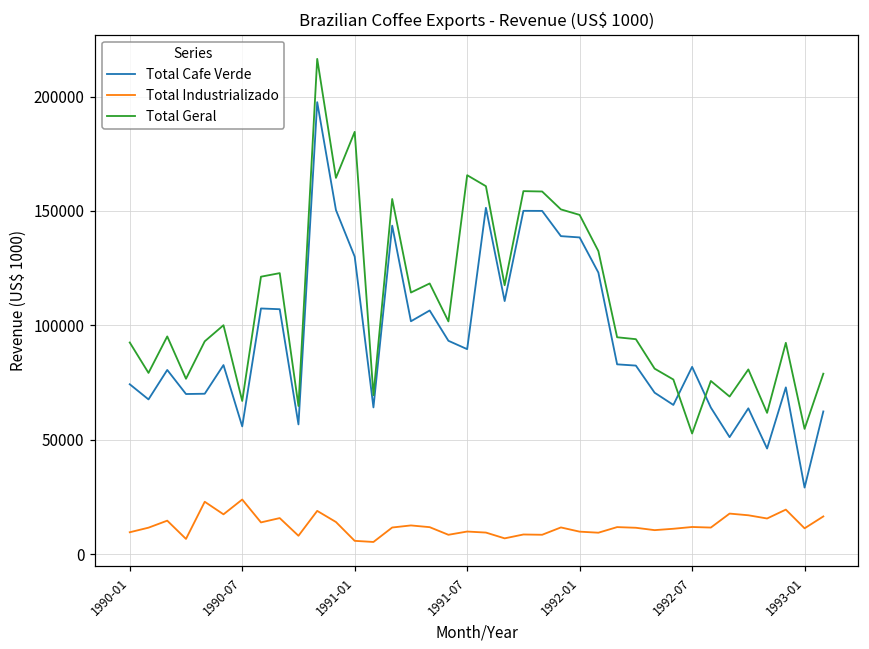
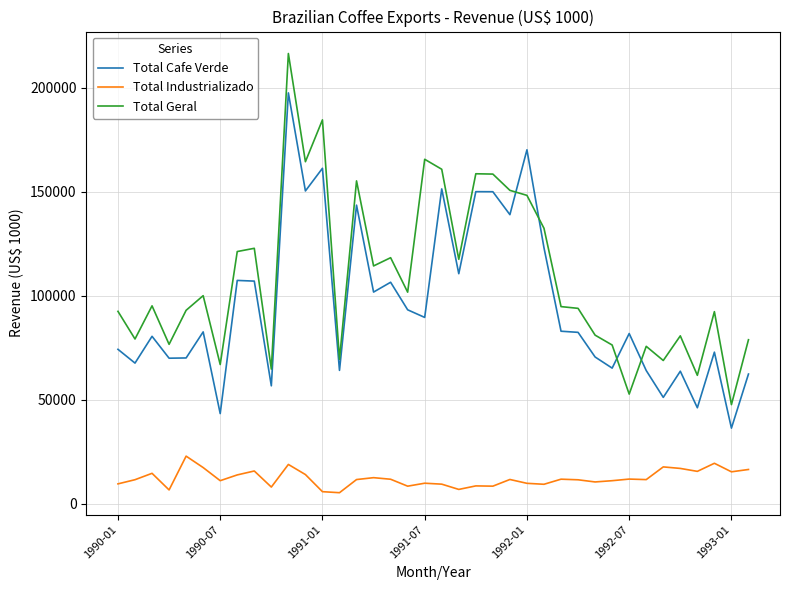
Total Cafe Verde, 1990-07: 56000 -> 43000
Total Industrializado, 1990-07: 24000 -> 11000
Total Cafe Verde, 1991-01: 130000 -> 161000
Total Cafe Verde, 1992-01: 138000 -> 170000
Total Cafe Verde, 1993-01: 29000 -> 36000
Total Industrializado, 1993-01: 11000 -> 15000
Total Geral, 1993-01: 55000 -> 48000
